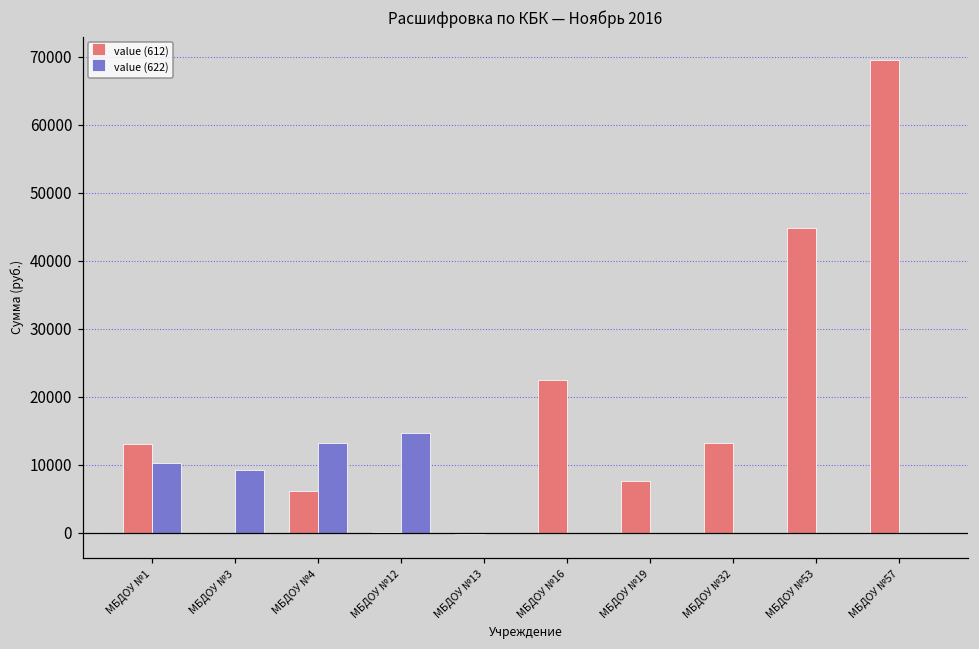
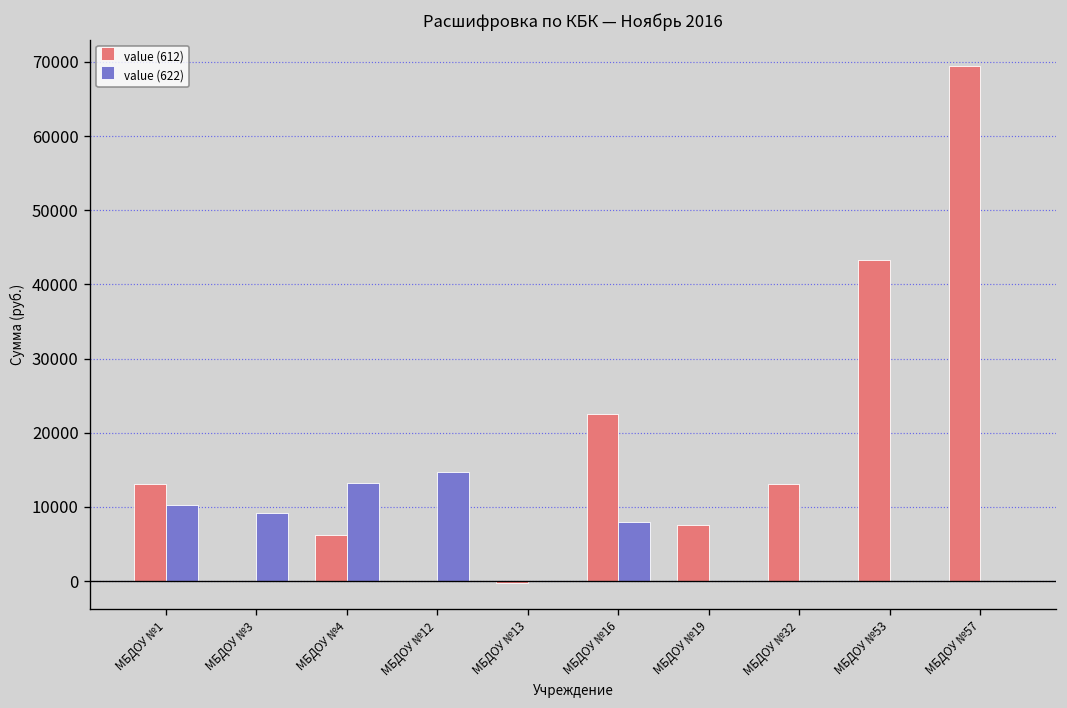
value (622), МБДОУ №16: 0 -> 8000
value (612), МБДОУ №53: 45000 -> 43000
